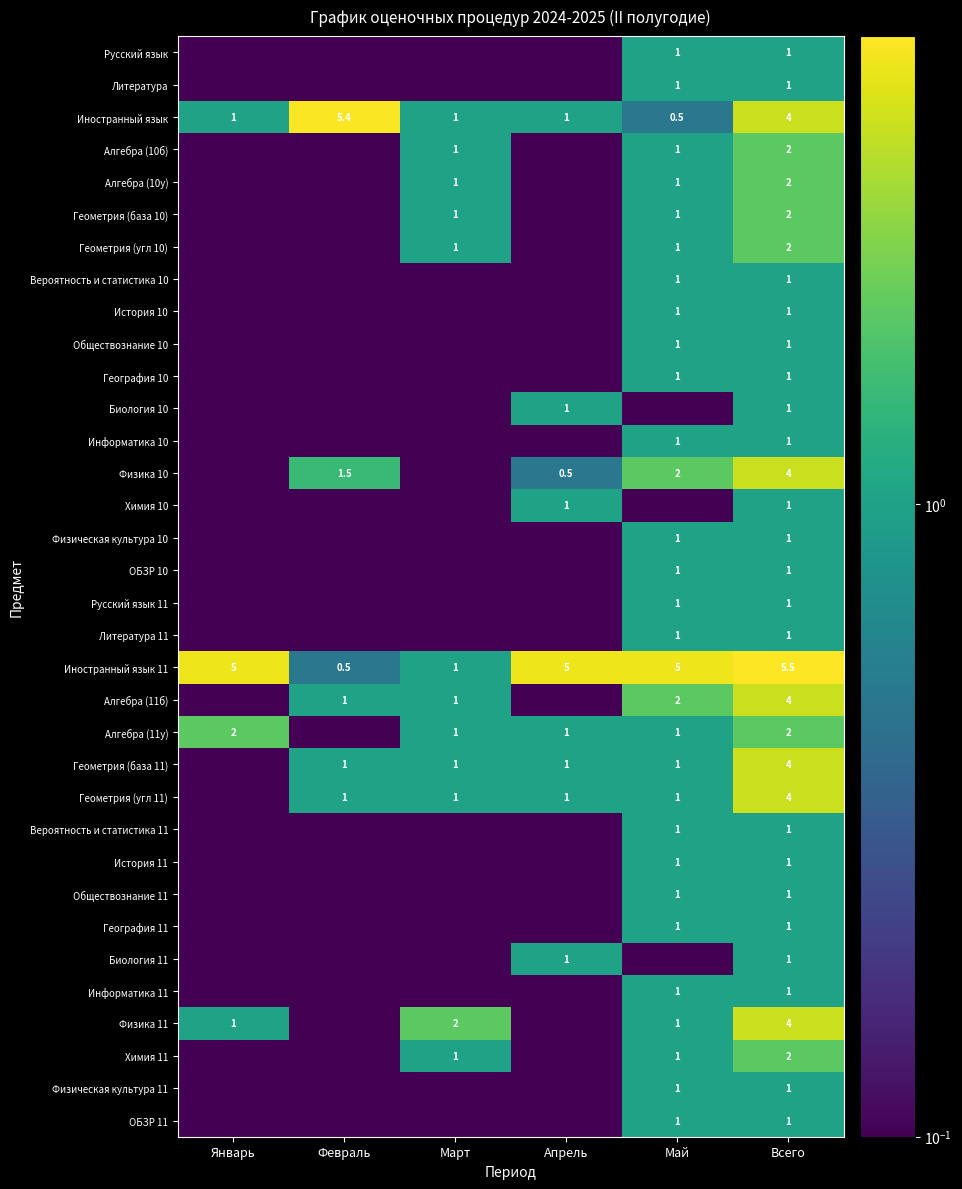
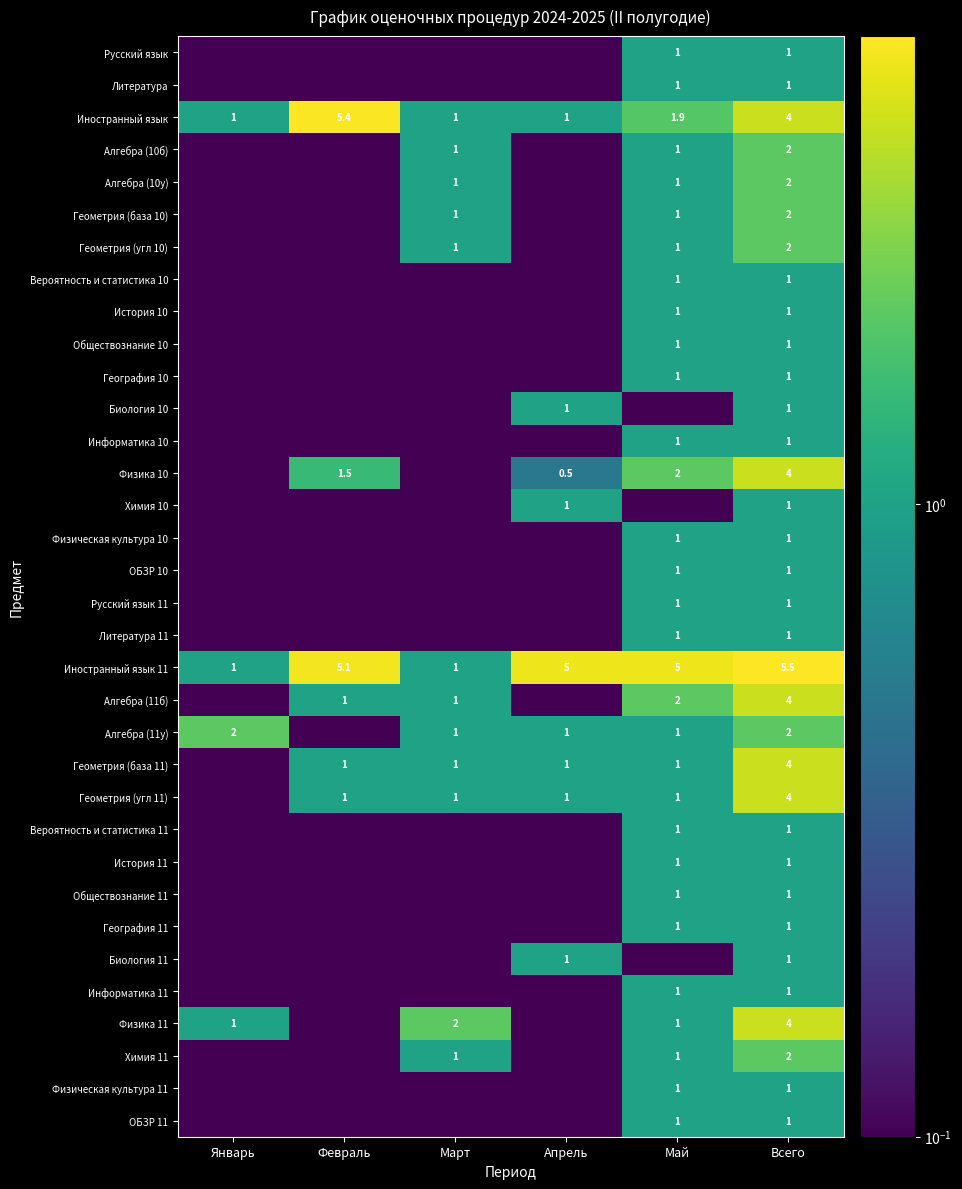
Иностранный язык, Май: 0.5 -> 1.9
Иностранный язык 11, Январь: 5 -> 1
Иностранный язык 11, Февраль: 0.5 -> 5.1
